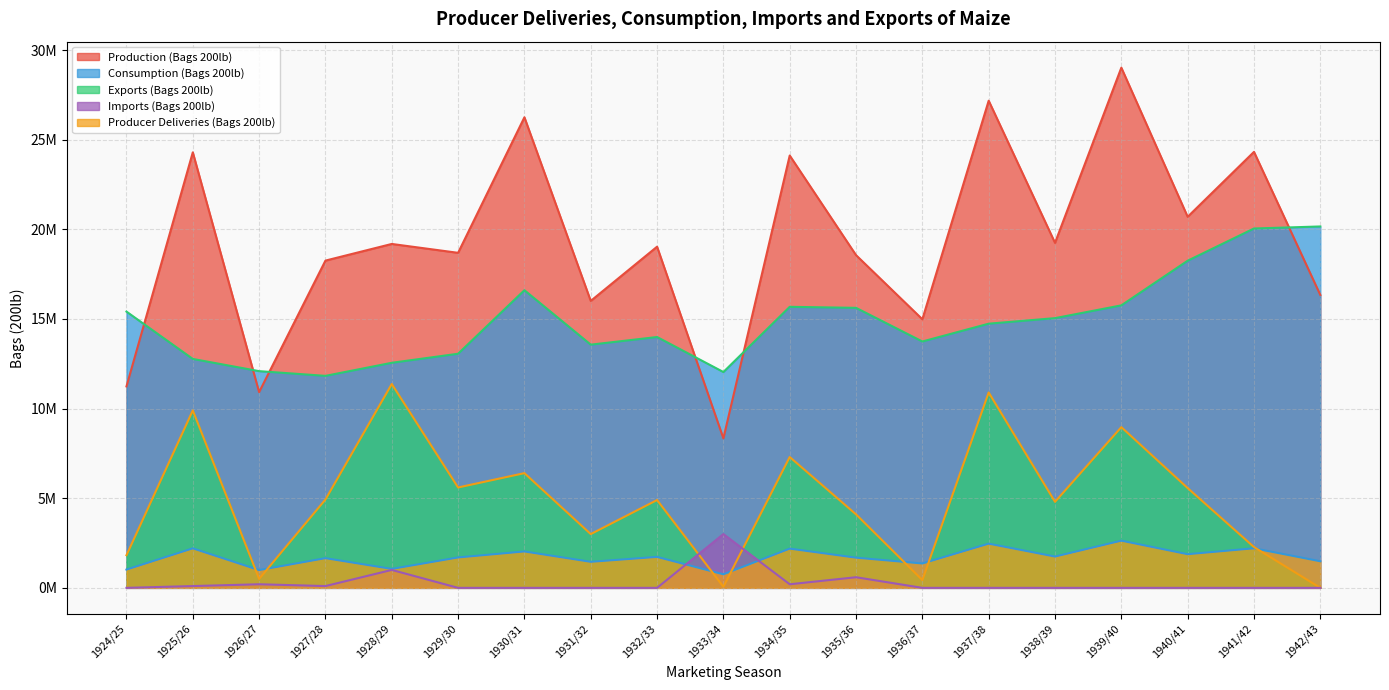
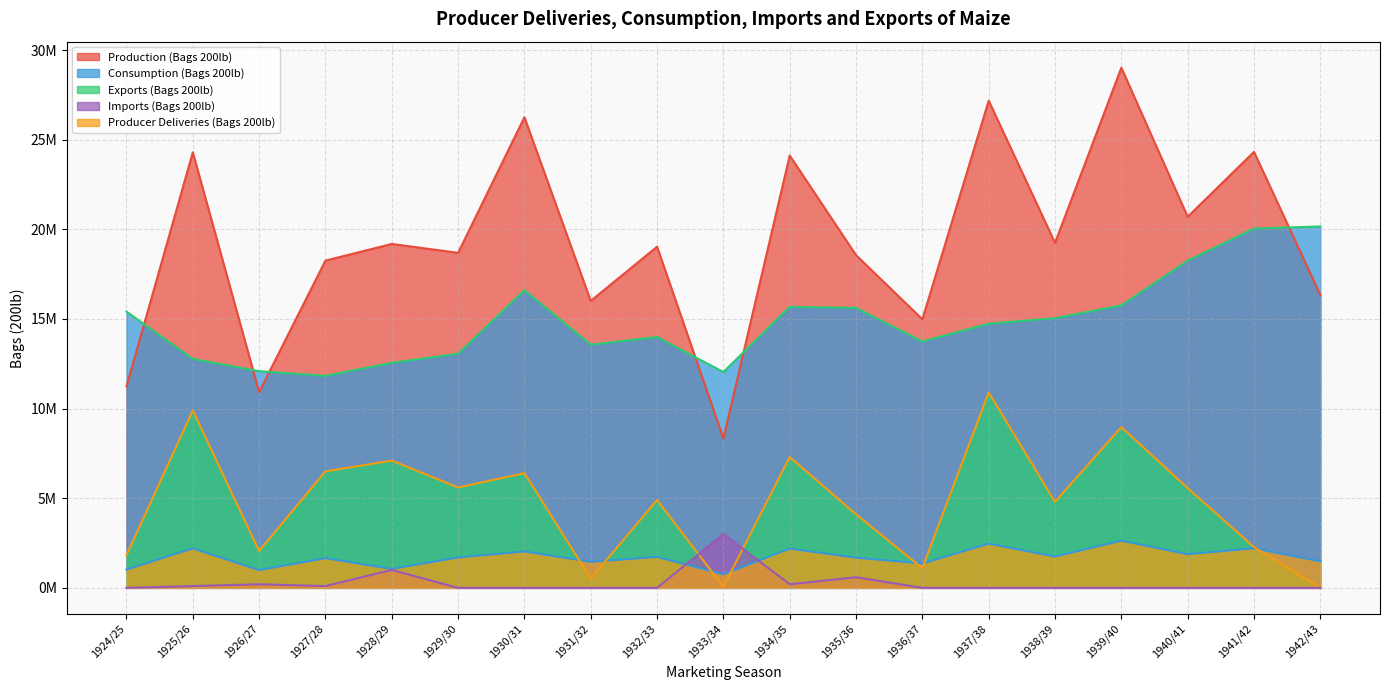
Exports (Bags 200lb), 1926/27: 500000 -> 2100000
Exports (Bags 200lb), 1927/28: 4900000 -> 6500000
Exports (Bags 200lb), 1928/29: 11400000 -> 7100000
Exports (Bags 200lb), 1931/32: 3000000 -> 500000
Exports (Bags 200lb), 1936/37: 400000 -> 1100000
